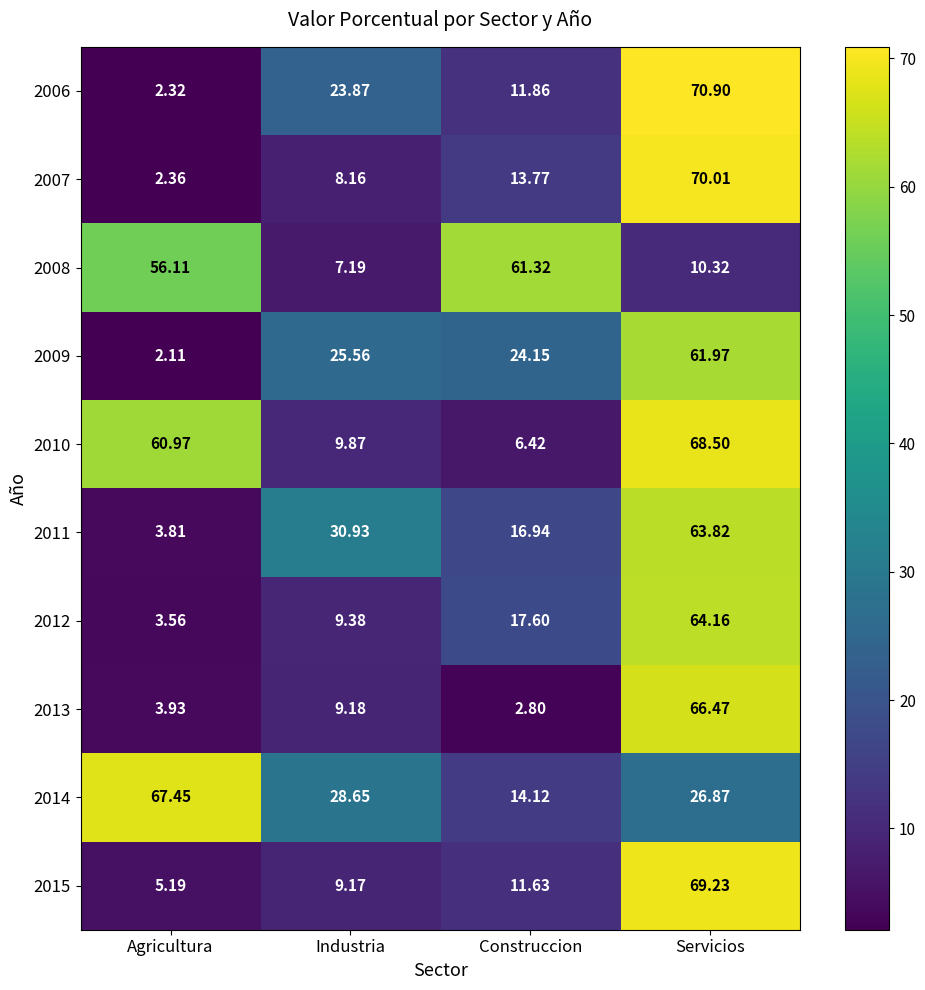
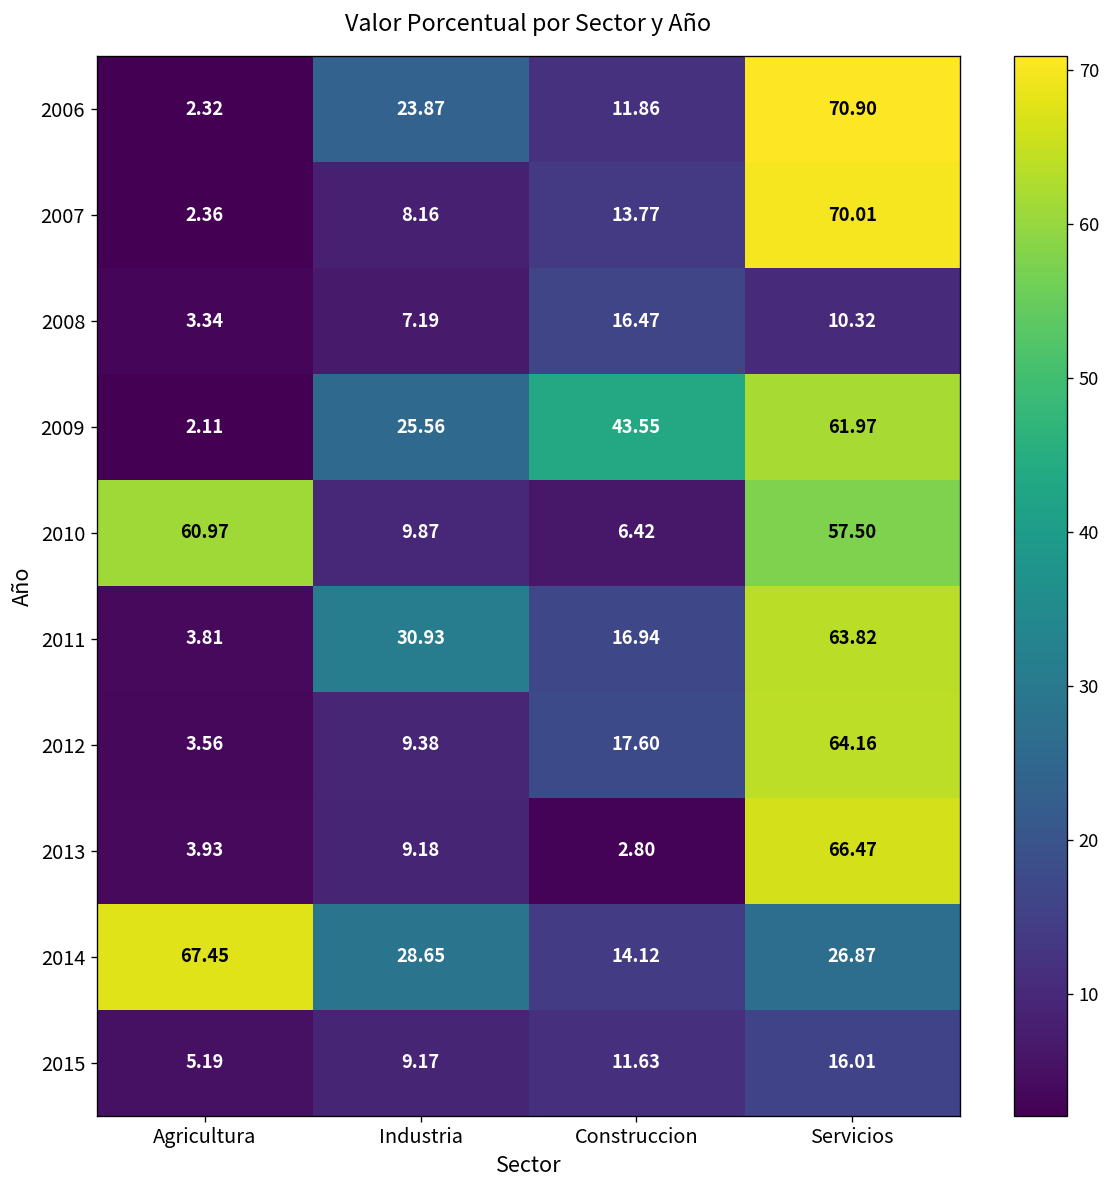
2008, Agricultura: 56.11 -> 3.34
2008, Construccion: 61.32 -> 16.47
2009, Construccion: 24.15 -> 43.55
2010, Servicios: 68.50 -> 57.50
2015, Servicios: 69.23 -> 16.01
